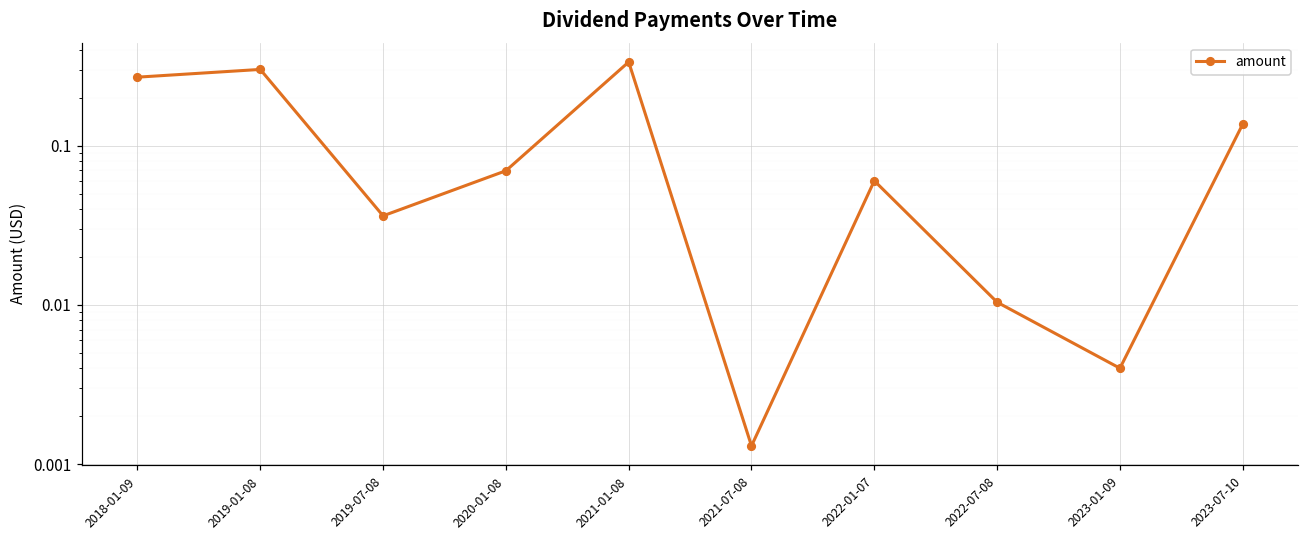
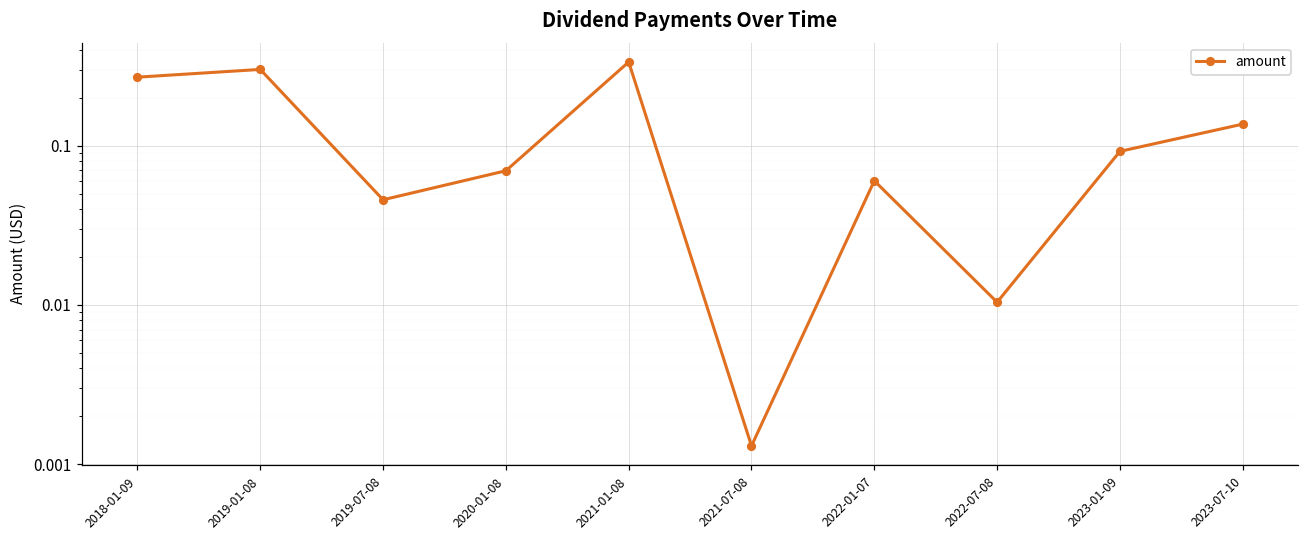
2019-07-08: 0.036 -> 0.046
2023-01-09: 0.0040 -> 0.09
